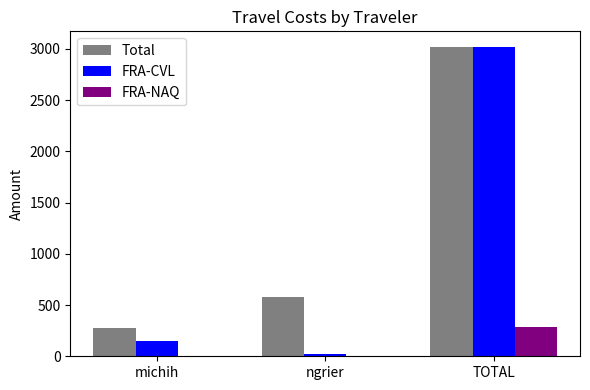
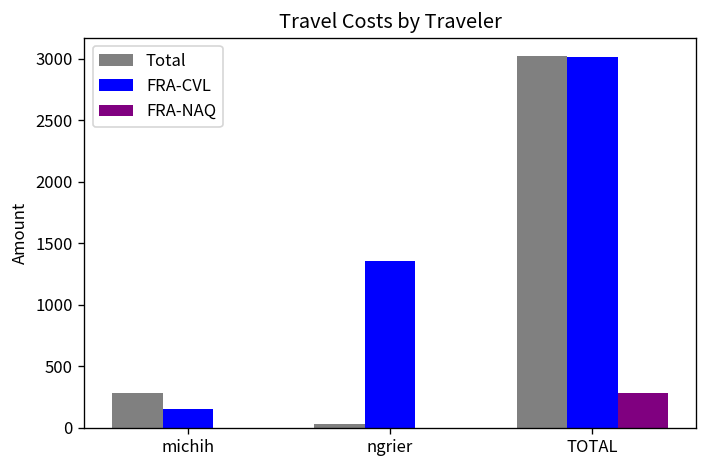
Total, ngrier: 580 -> 30
FRA-CVL, ngrier: 30 -> 1360
